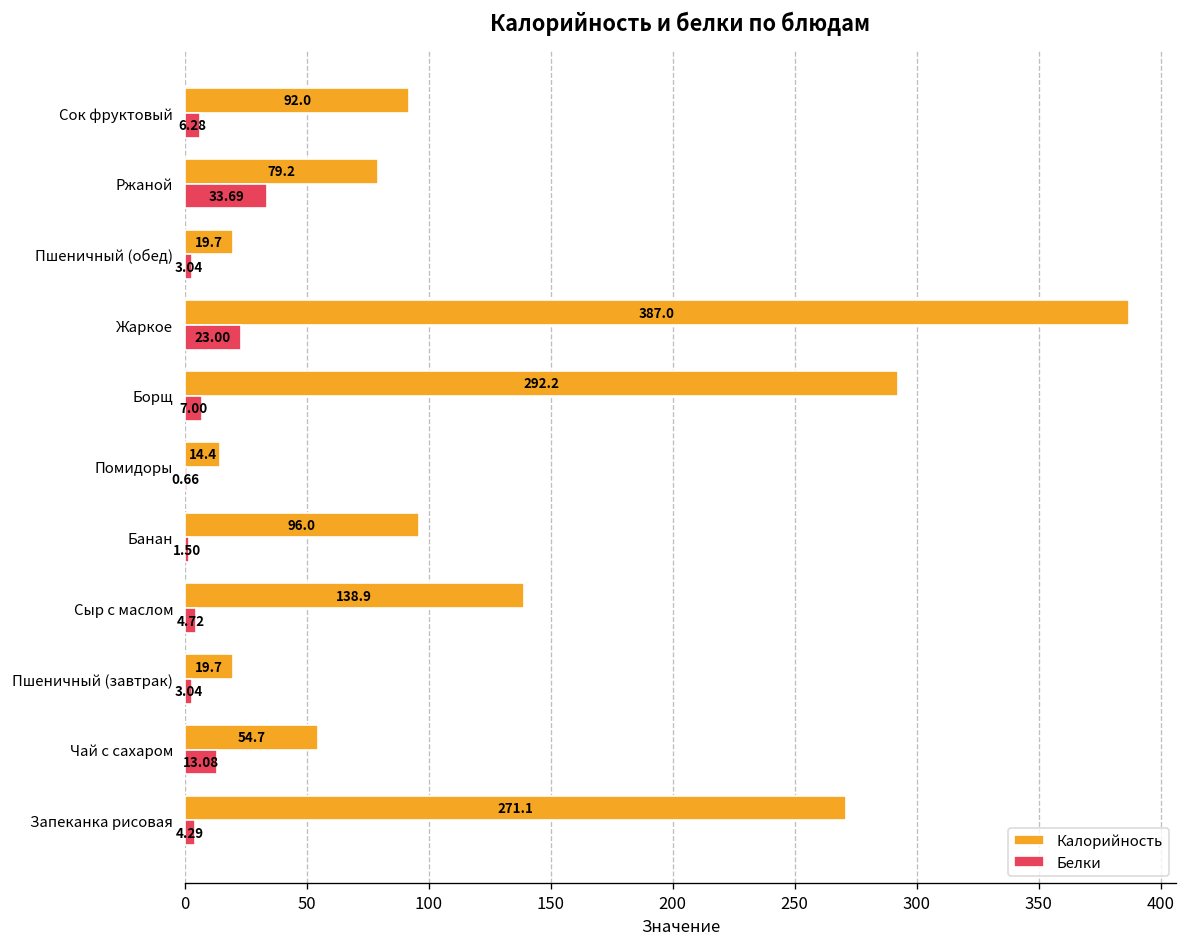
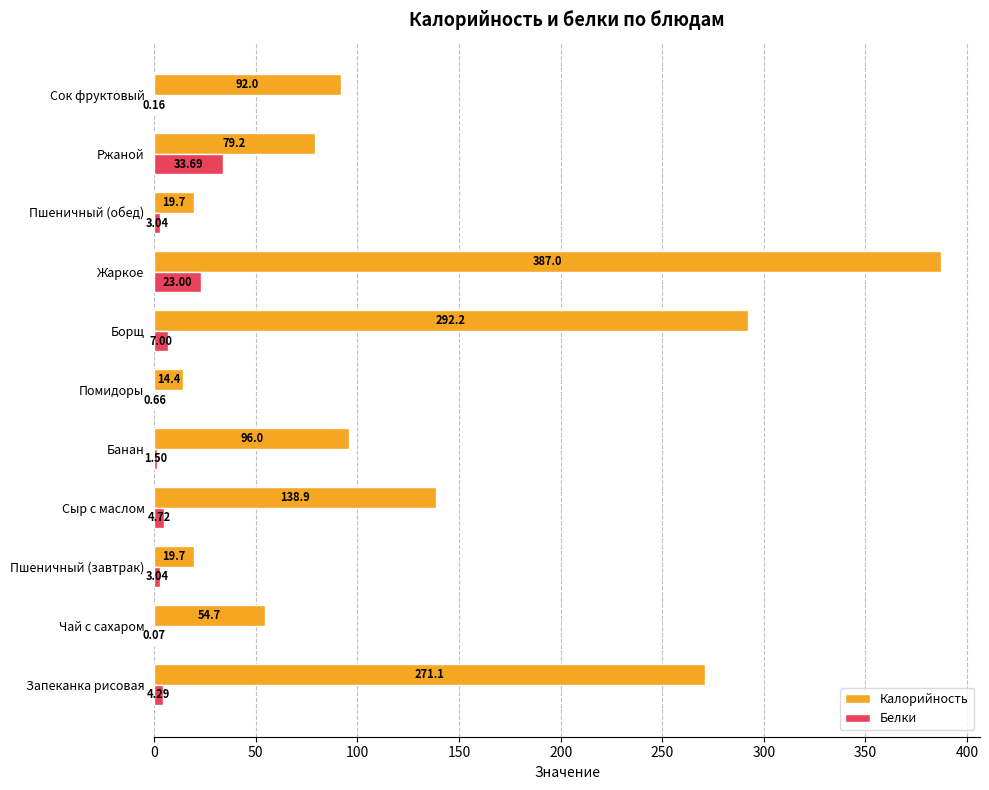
Белки, Сок фруктовый: 6.28 -> 0.16
Белки, Чай с сахаром: 13.08 -> 0.07
